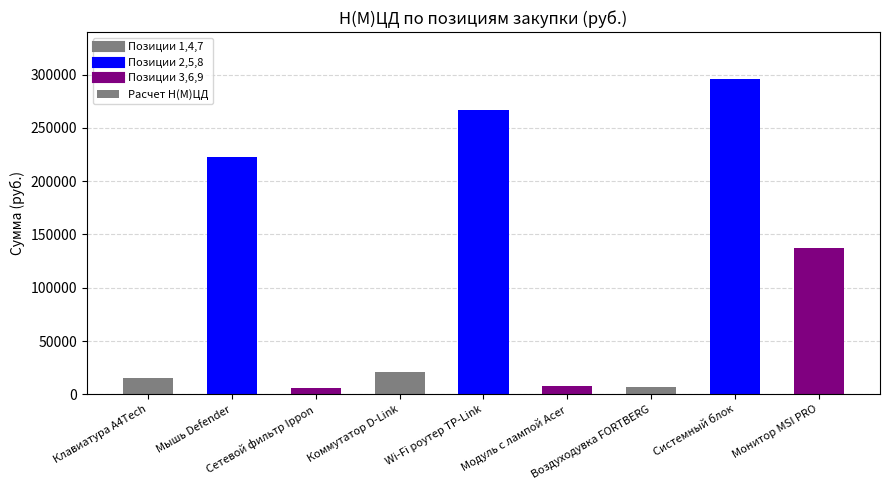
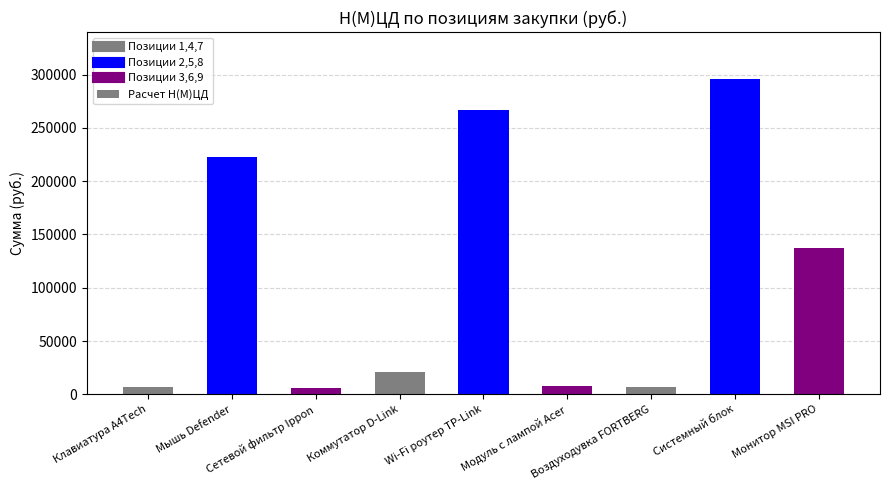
Клавиатура A4Tech: 15000 -> 7000
